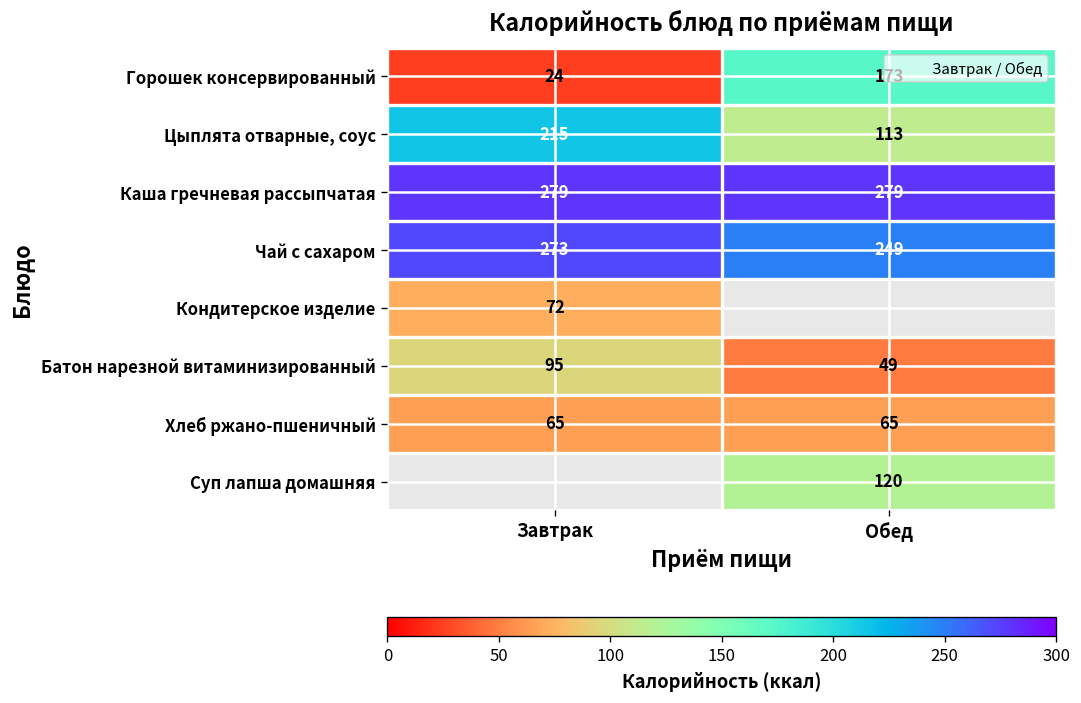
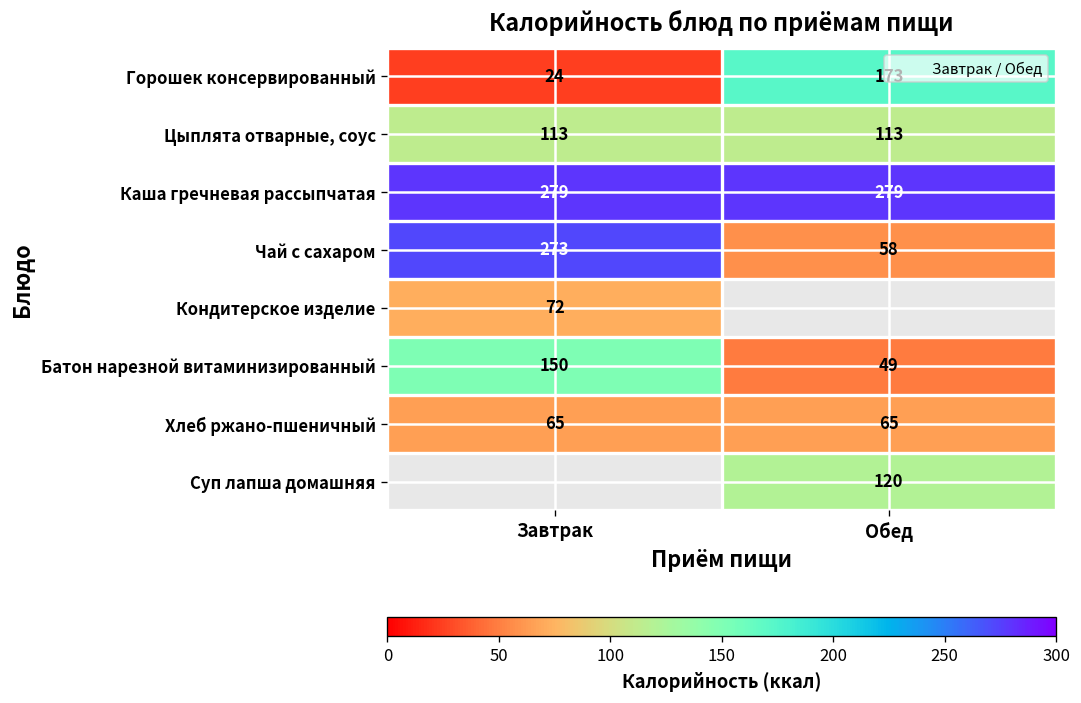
Цыплята отварные, соус, Завтрак: 215 -> 113
Чай с сахаром, Обед: 249 -> 58
Батон нарезной витаминизированный, Завтрак: 95 -> 150
